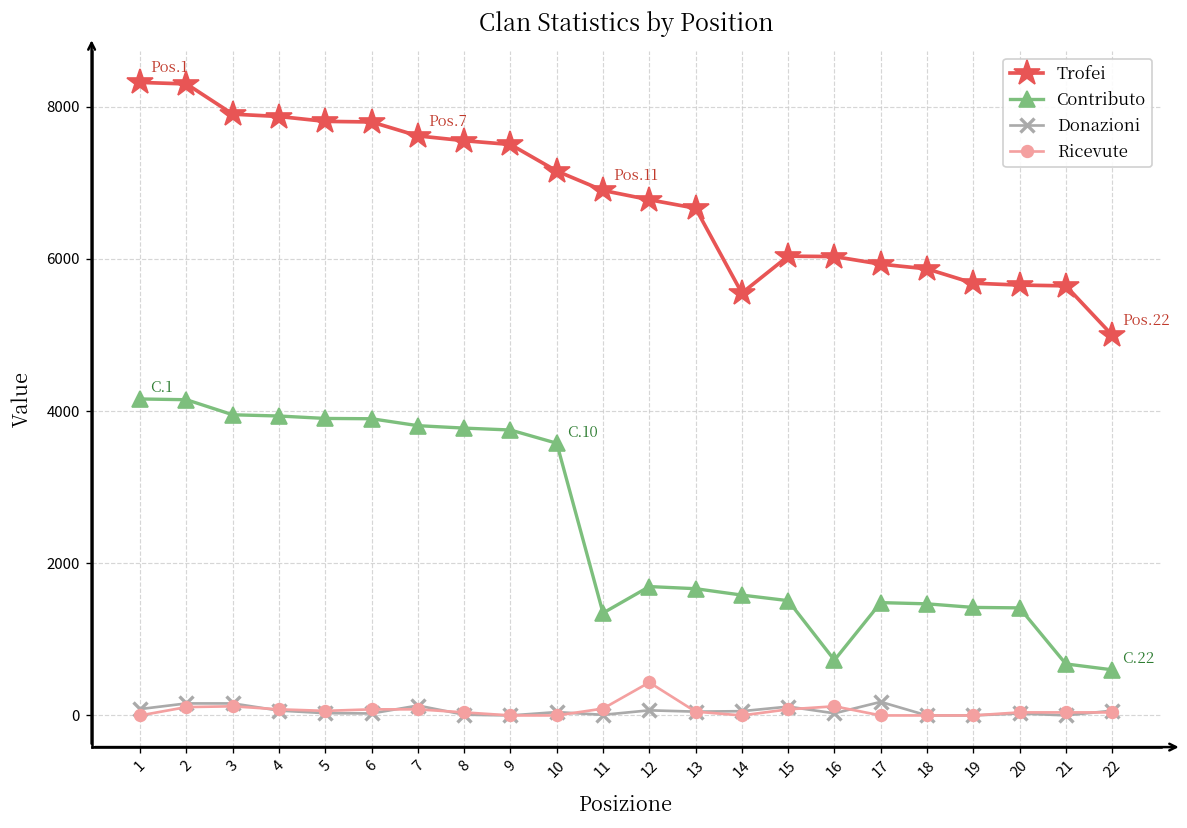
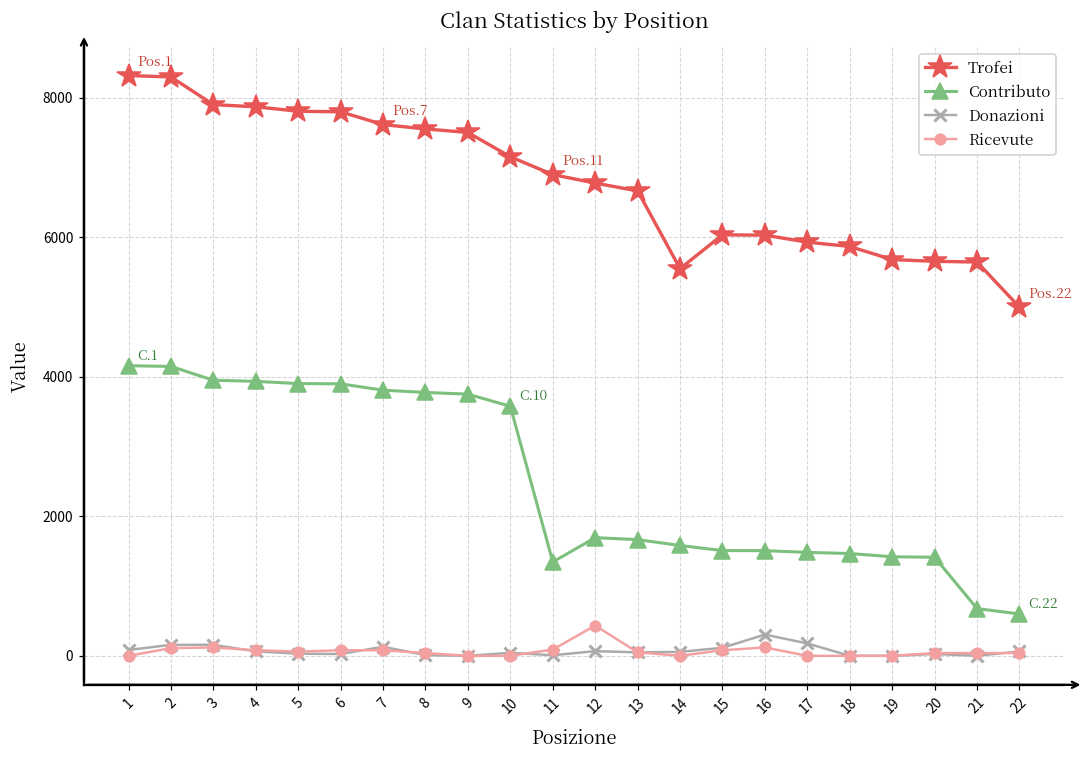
Contributo, 16: 700 -> 1500
Donazioni, 16: 0 -> 300
